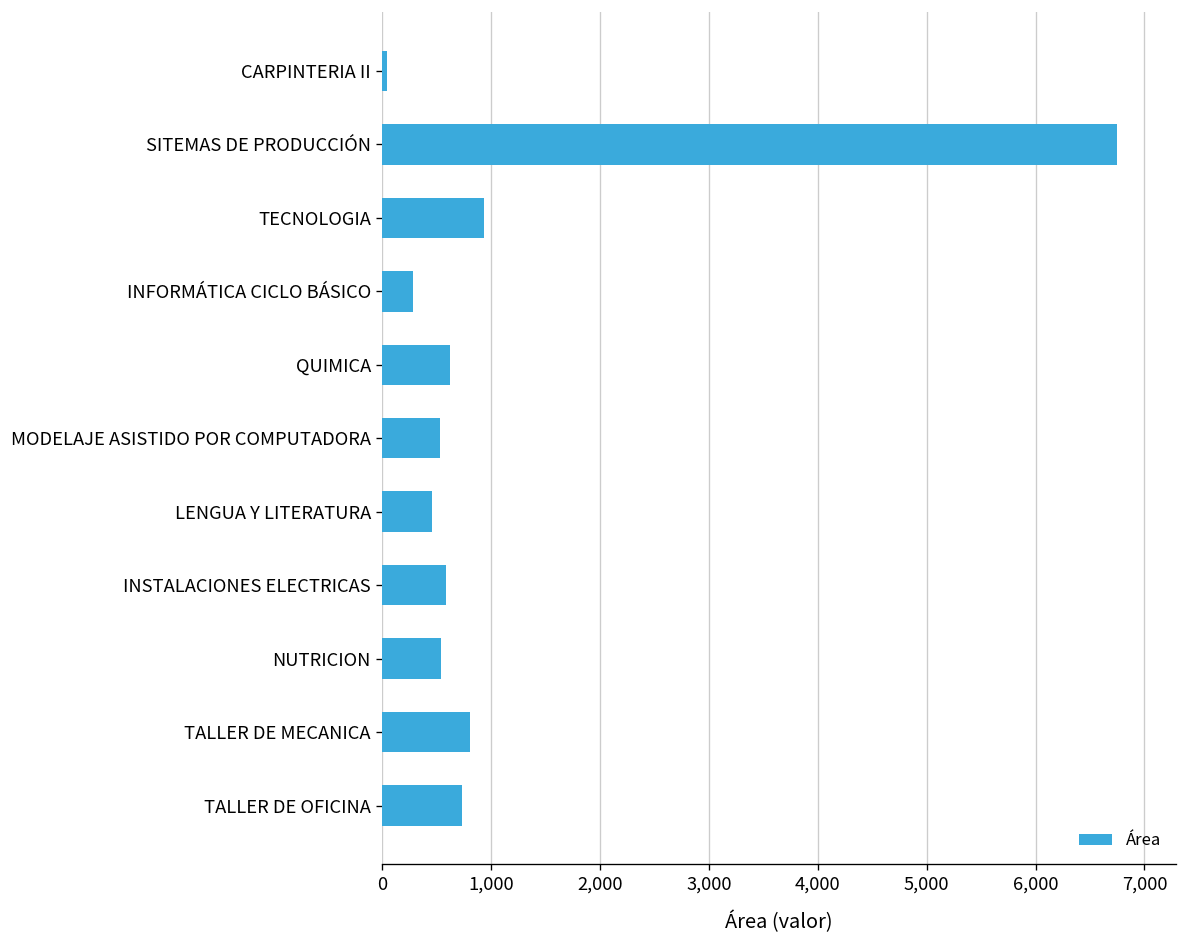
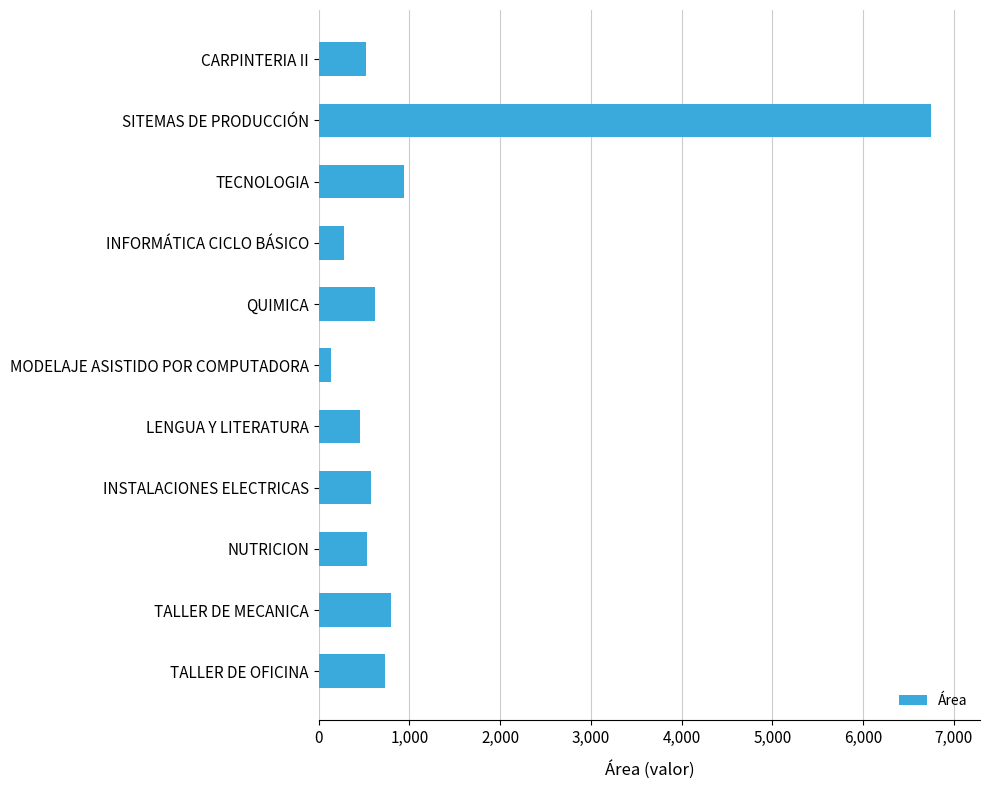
CARPINTERIA II: 0 -> 500
MODELAJE ASISTIDO POR COMPUTADORA: 500 -> 100
